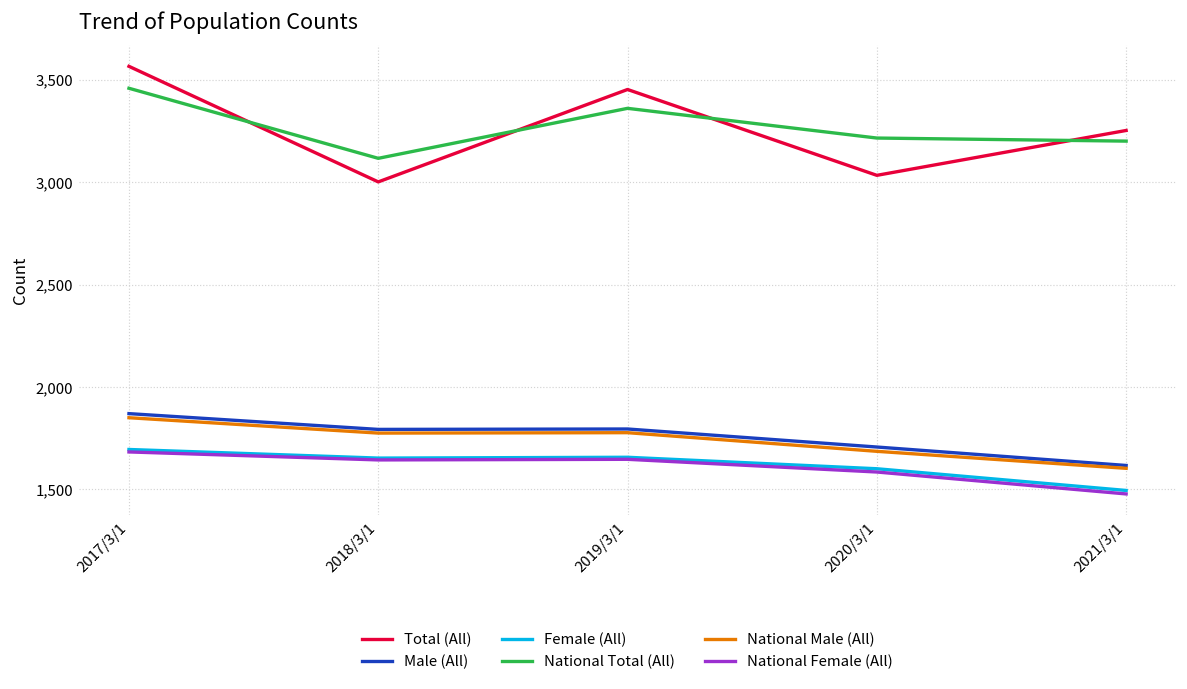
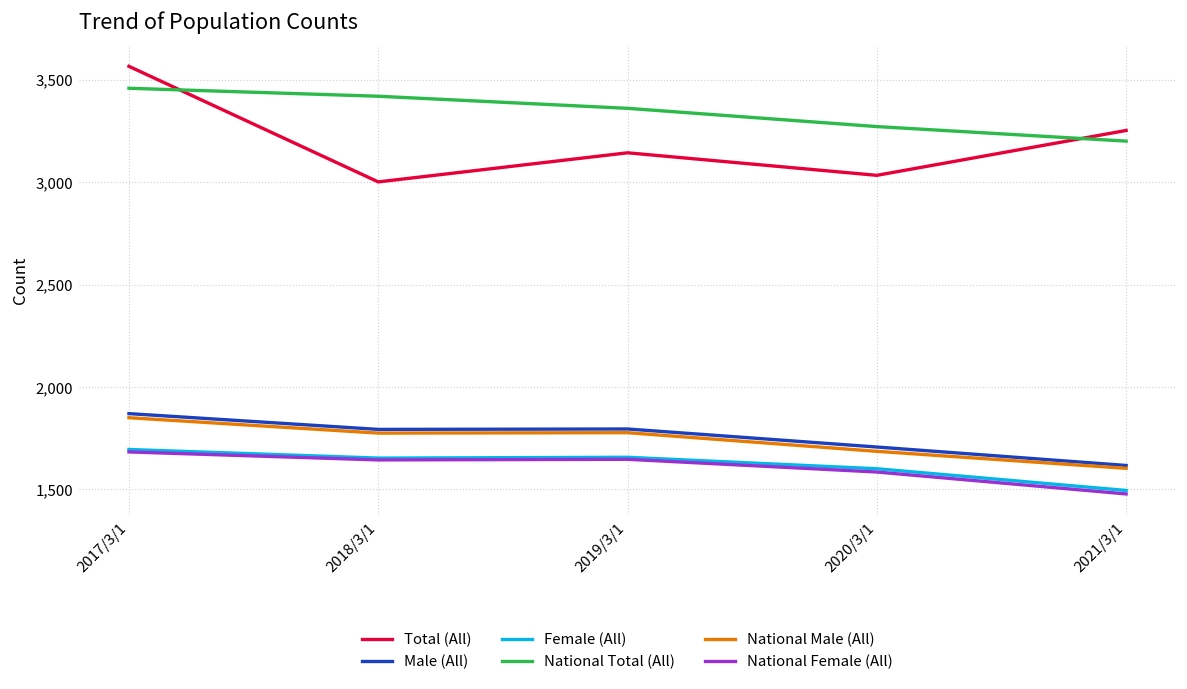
National Total (All), 2018/3/1: 3,120 -> 3,420
Total (All), 2019/3/1: 3,450 -> 3,140
National Total (All), 2020/3/1: 3,220 -> 3,270
